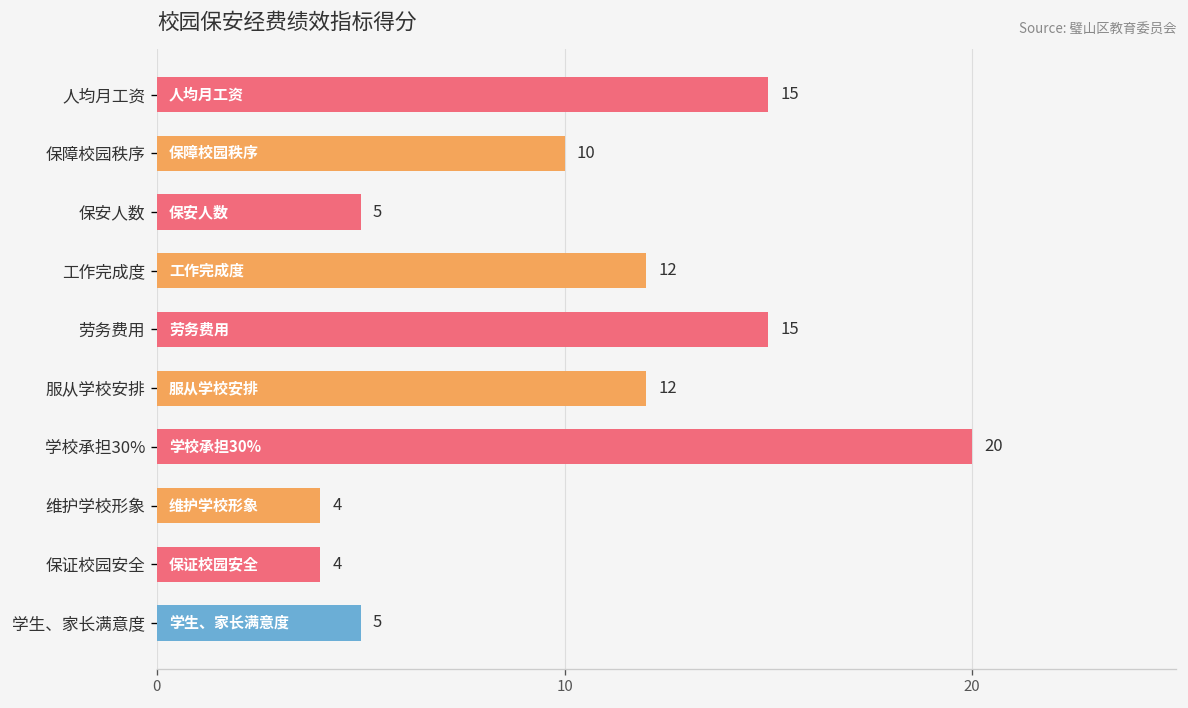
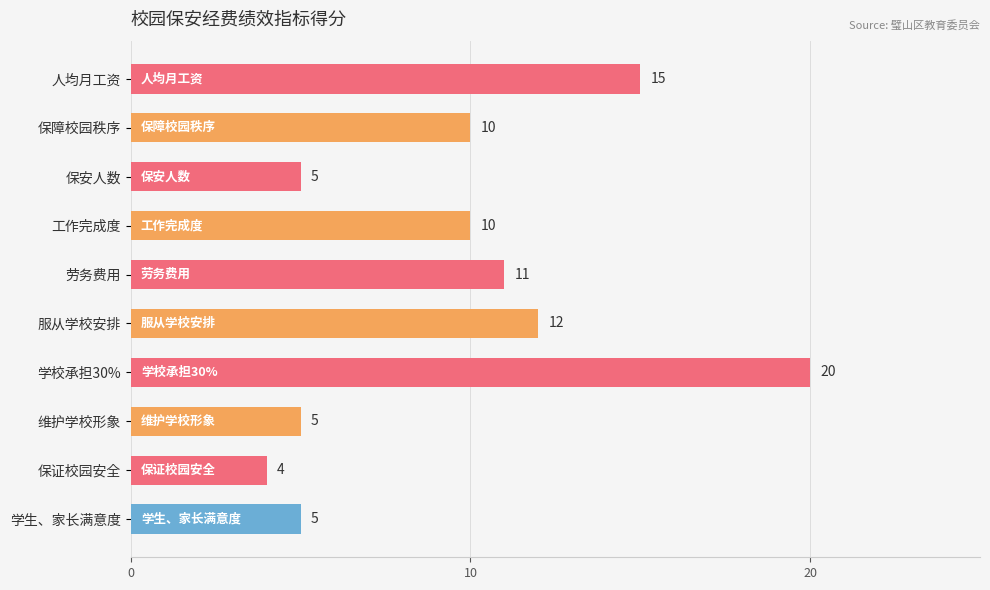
工作完成度: 12 -> 10
劳务费用: 15 -> 11
维护学校形象: 4 -> 5
